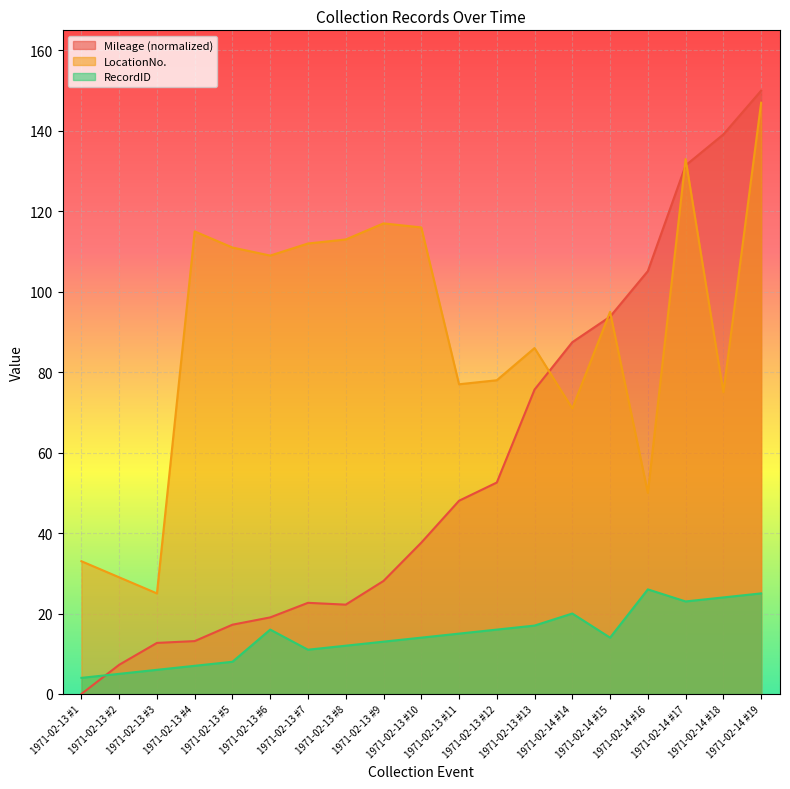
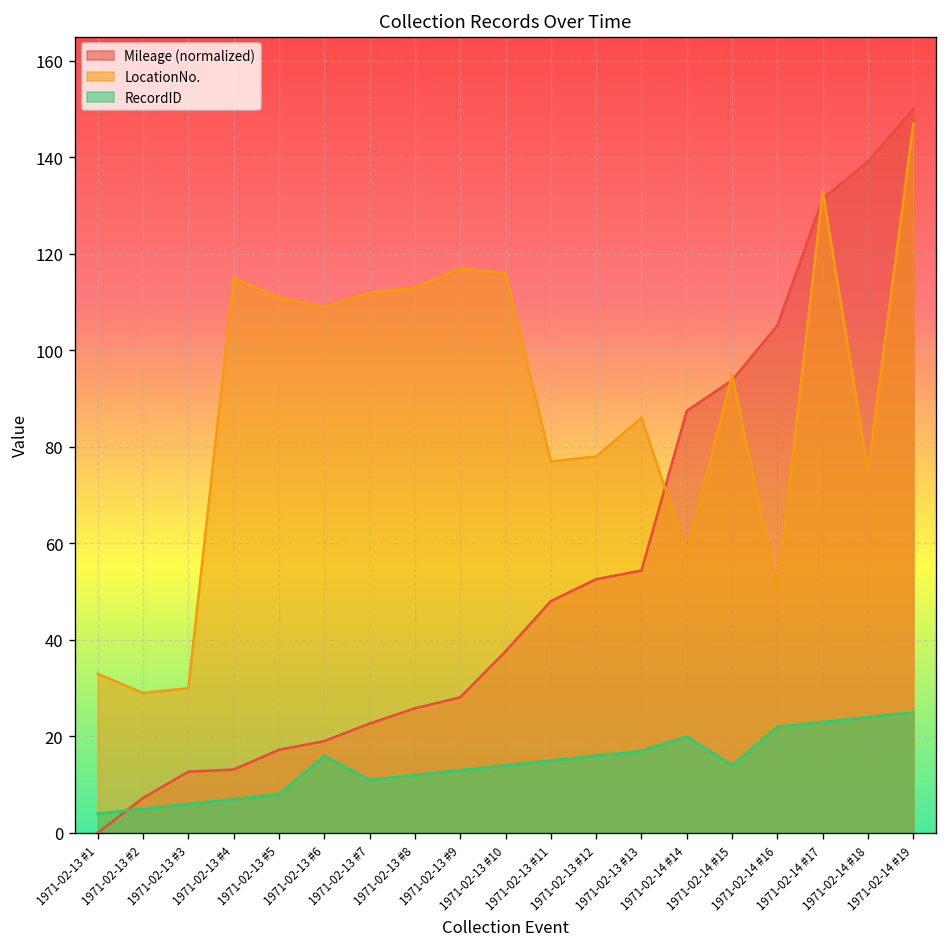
LocationNo., 1971-02-13 #3: 25 -> 30
Mileage (normalized), 1971-02-13 #8: 22 -> 26
Mileage (normalized), 1971-02-13 #13: 76 -> 54
LocationNo., 1971-02-14 #14: 71 -> 58
RecordID, 1971-02-14 #16: 26 -> 22
